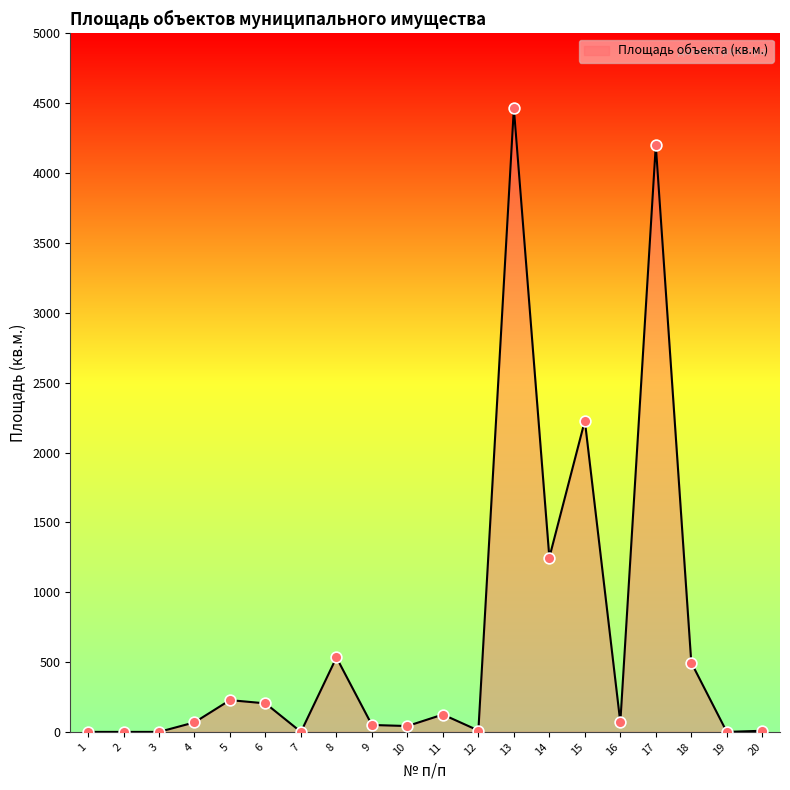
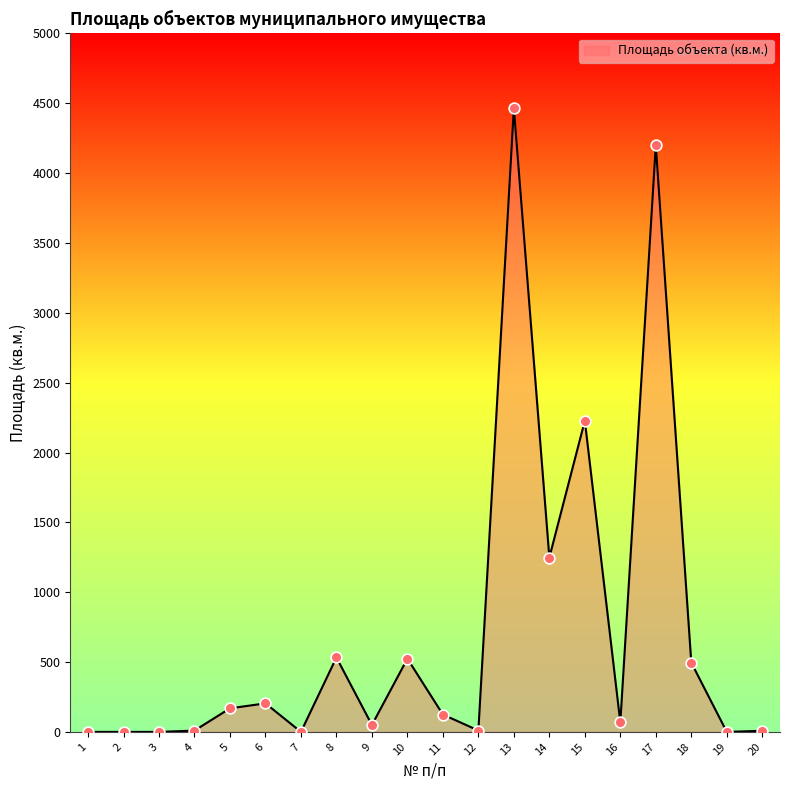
4: 70 -> 10
5: 230 -> 170
10: 40 -> 520
